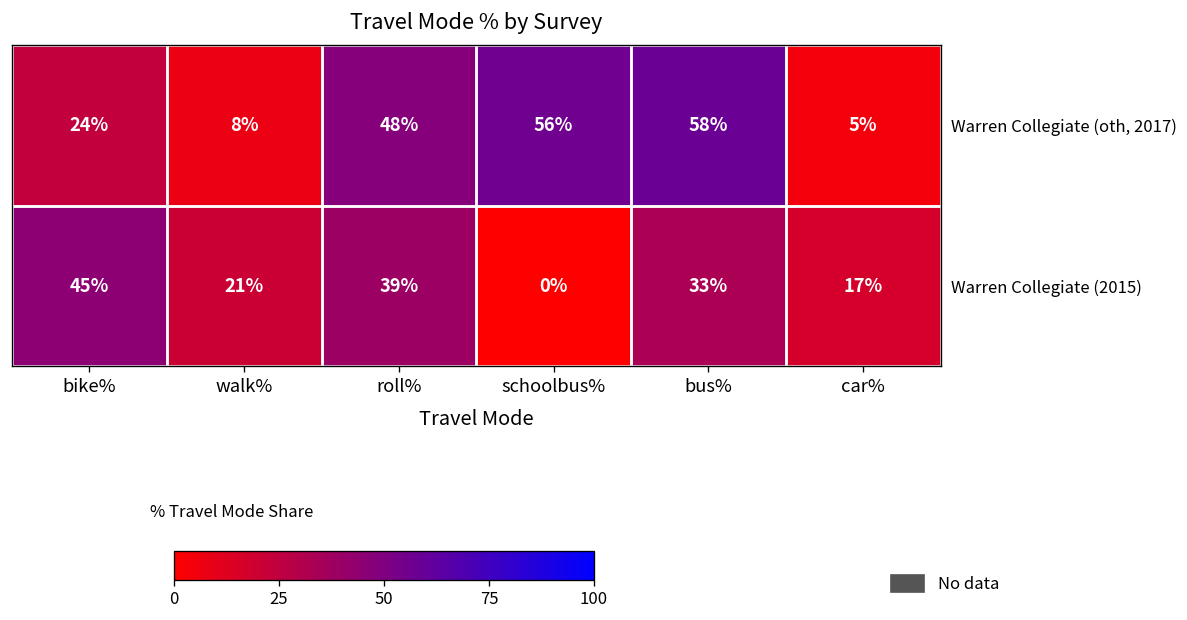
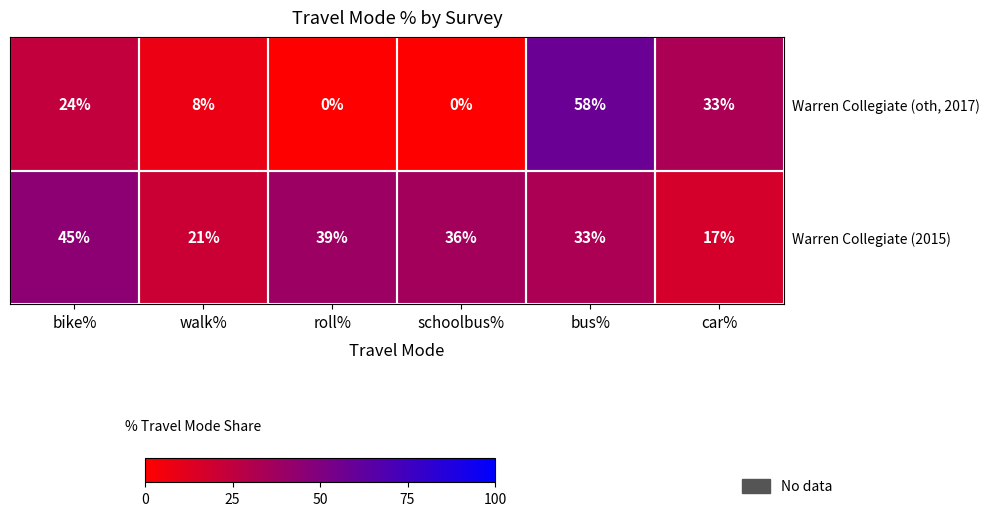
Warren Collegiate (oth, 2017), roll%: 48% -> 0%
Warren Collegiate (oth, 2017), schoolbus%: 56% -> 0%
Warren Collegiate (oth, 2017), car%: 5% -> 33%
Warren Collegiate (2015), schoolbus%: 0% -> 36%
